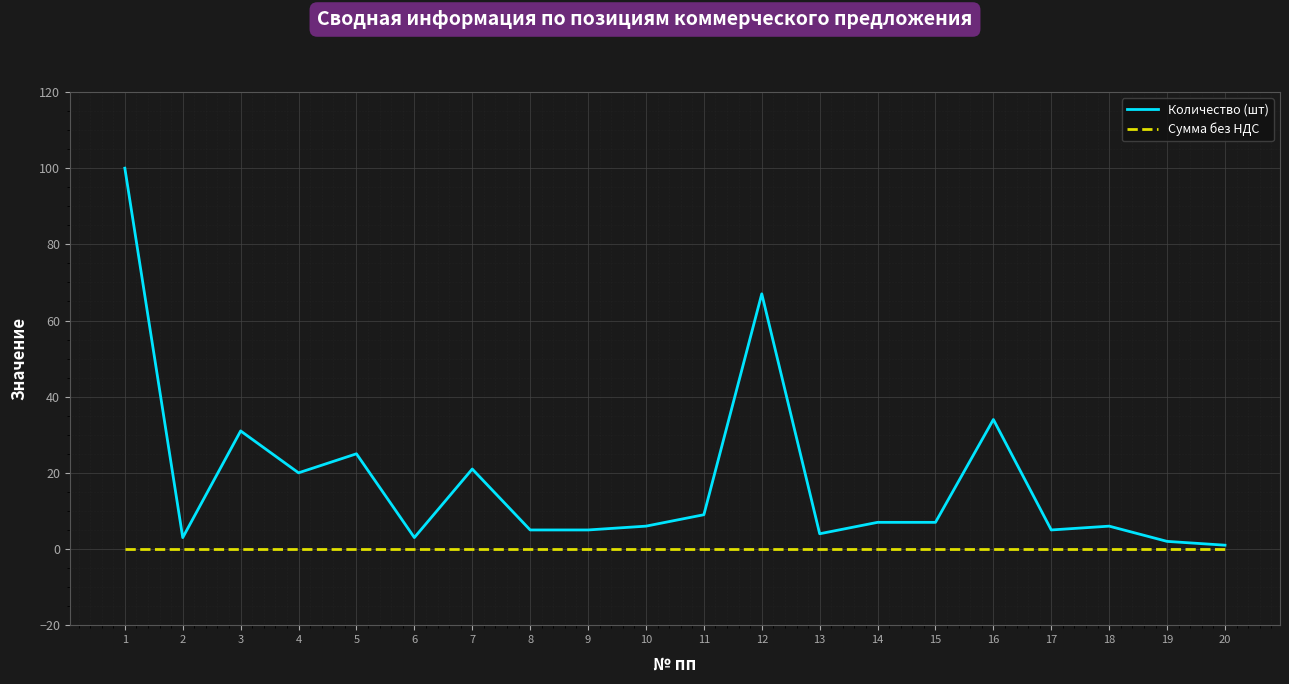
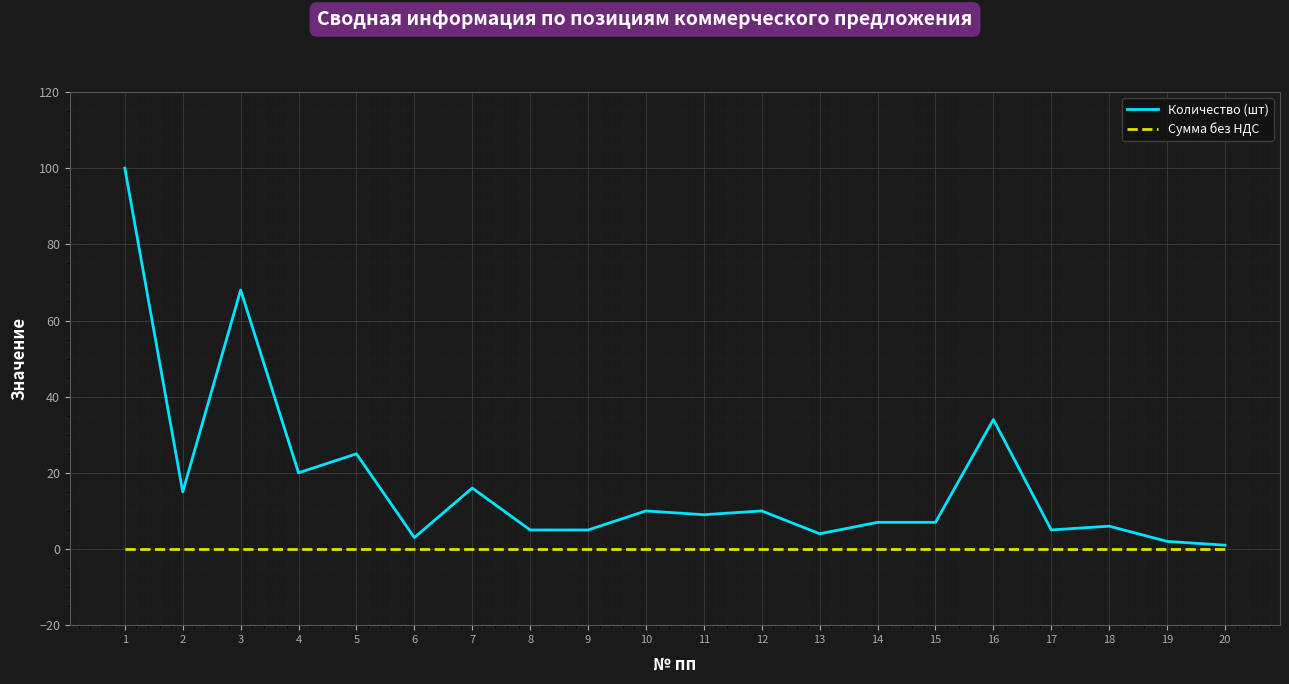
Количество (шт), 2: 3 -> 15
Количество (шт), 3: 31 -> 68
Количество (шт), 7: 21 -> 16
Количество (шт), 10: 6 -> 10
Количество (шт), 12: 67 -> 10
